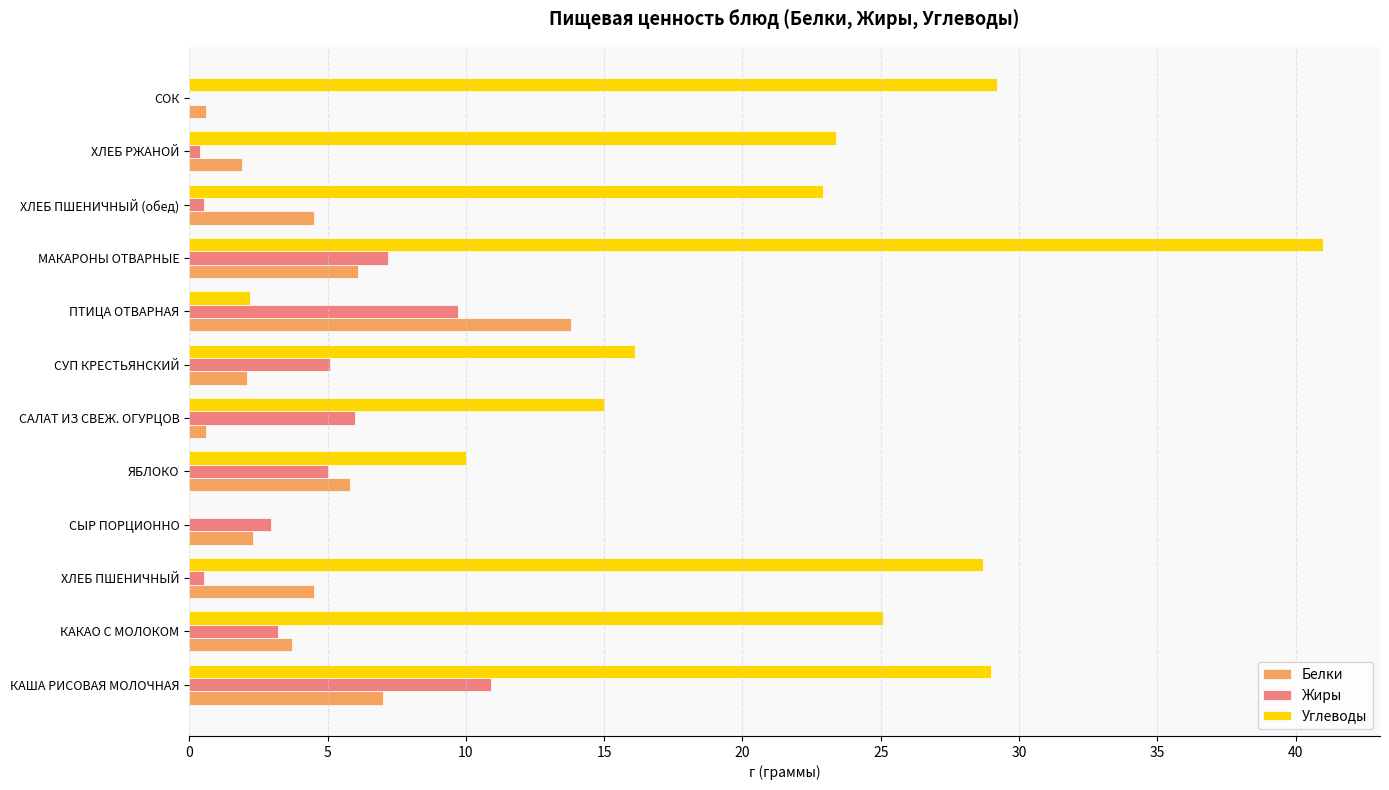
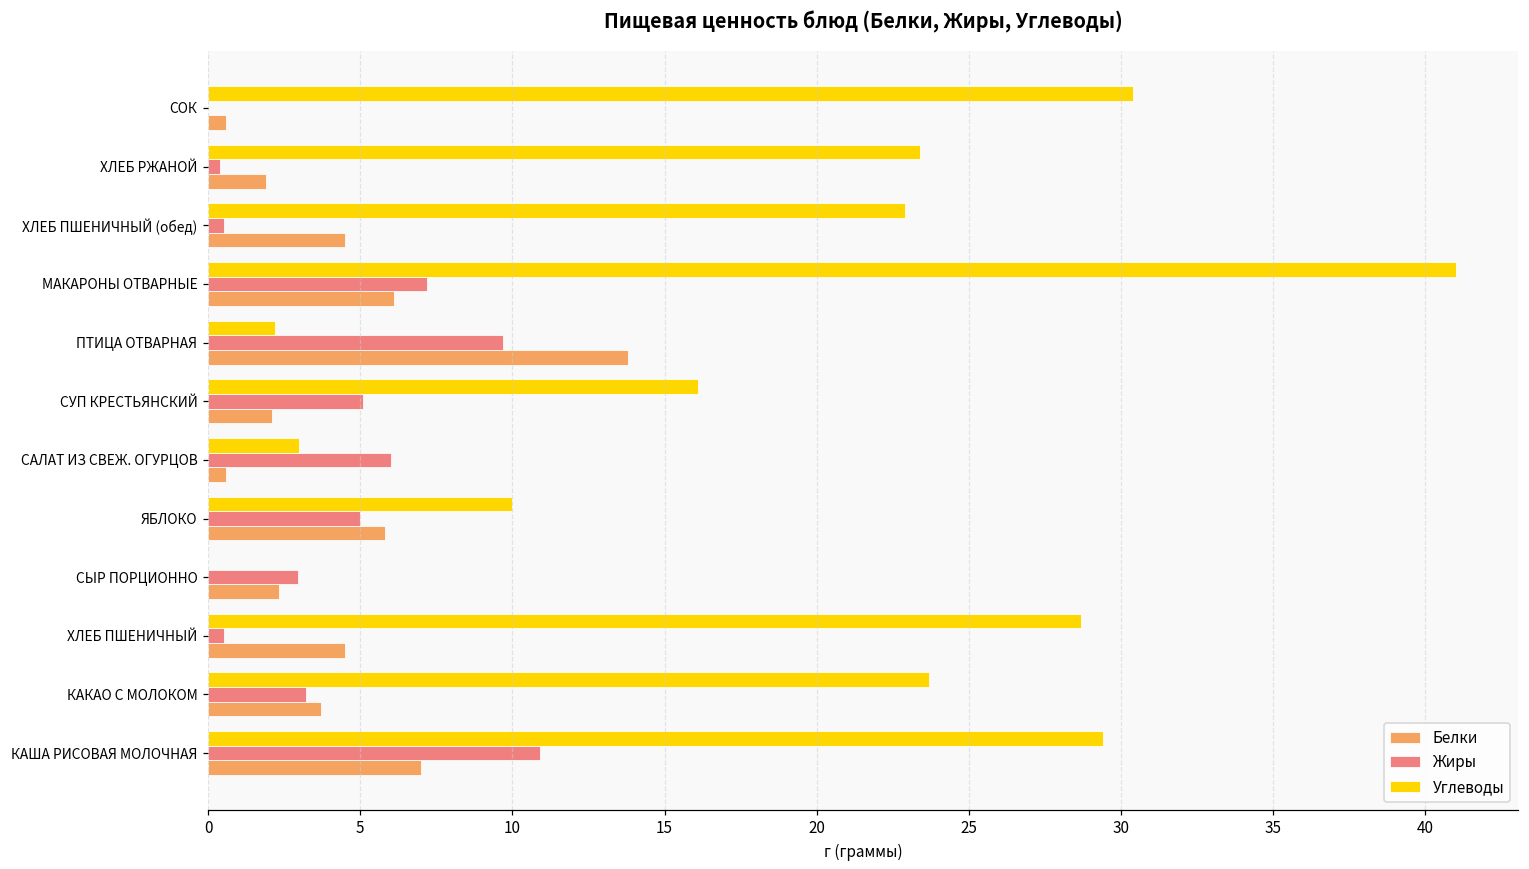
Углеводы, СОК: 29.2 -> 30.4
Углеводы, САЛАТ ИЗ СВЕЖ. ОГУРЦОВ: 15 -> 3
Углеводы, КАКАО С МОЛОКОМ: 25.1 -> 23.7
Углеводы, КАША РИСОВАЯ МОЛОЧНАЯ: 29.0 -> 29.4
